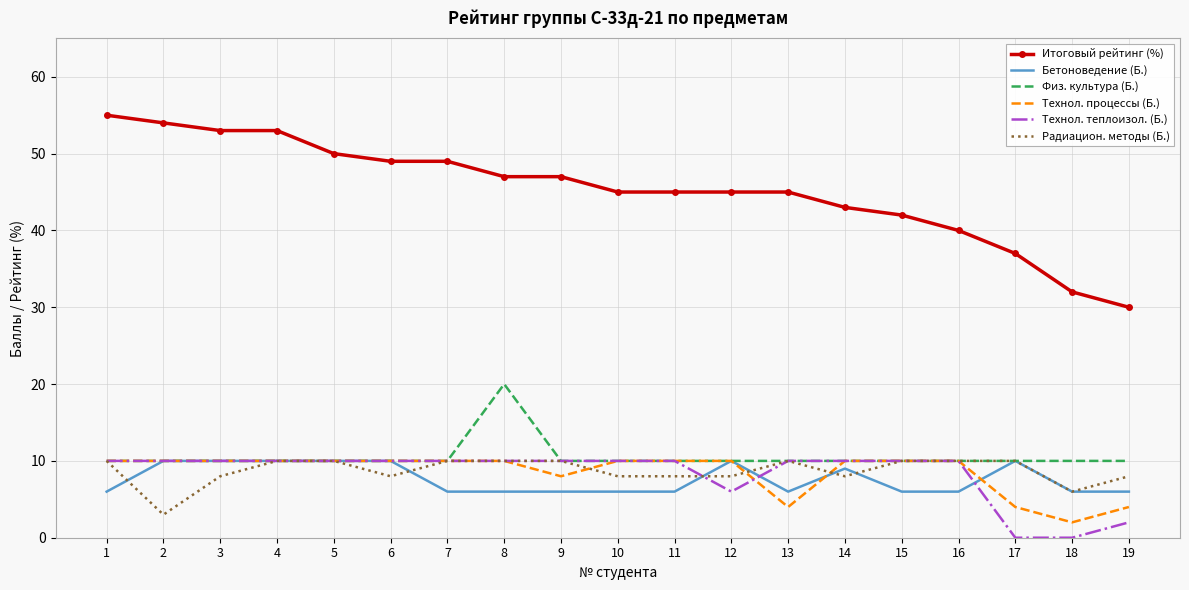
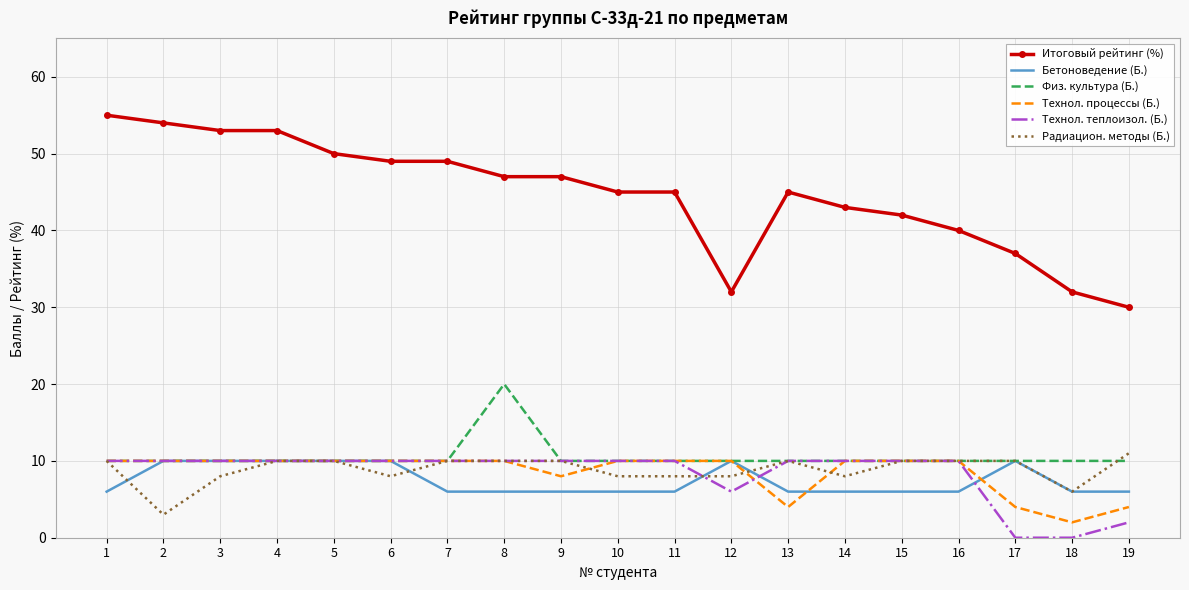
Итоговый рейтинг (%), 12: 45 -> 32
Бетоноведение (Б.), 14: 9 -> 6
Радиацион. методы (Б.), 19: 8 -> 11
